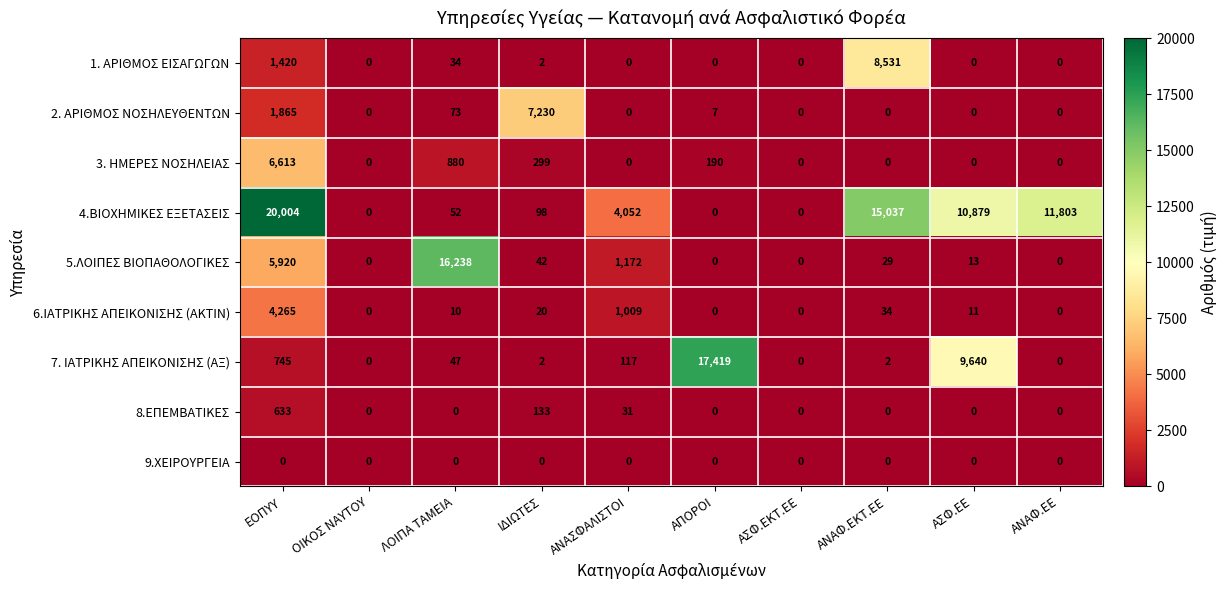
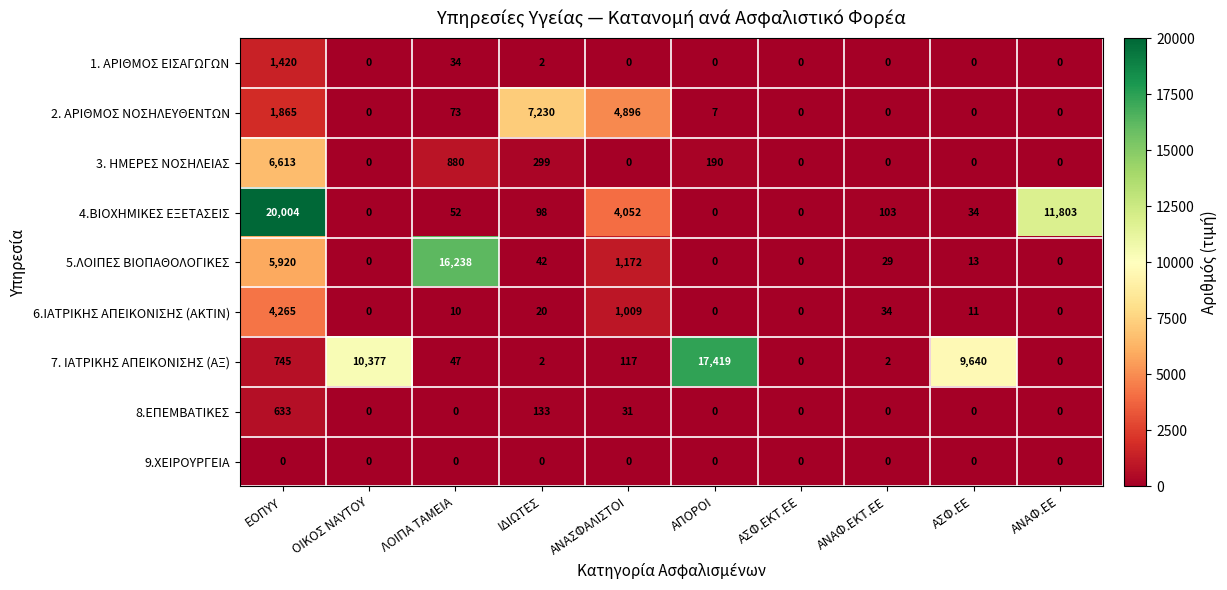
1. ΑΡΙΘΜΟΣ ΕΙΣΑΓΩΓΩΝ, ΑΝΑΦ.ΕΚΤ.ΕΕ: 8,531 -> 0
2. ΑΡΙΘΜΟΣ ΝΟΣΗΛΕΥΘΕΝΤΩΝ, ΑΝΑΣΦΑΛΙΣΤΟΙ: 0 -> 4,896
4.ΒΙΟΧΗΜΙΚΕΣ ΕΞΕΤΑΣΕΙΣ, ΑΝΑΦ.ΕΚΤ.ΕΕ: 15,037 -> 103
4.ΒΙΟΧΗΜΙΚΕΣ ΕΞΕΤΑΣΕΙΣ, ΑΣΦ.ΕΕ: 10,879 -> 34
7. ΙΑΤΡΙΚΗΣ ΑΠΕΙΚΟΝΙΣΗΣ (ΑΞ), ΟΙΚΟΣ ΝΑΥΤΟΥ: 0 -> 10,377
